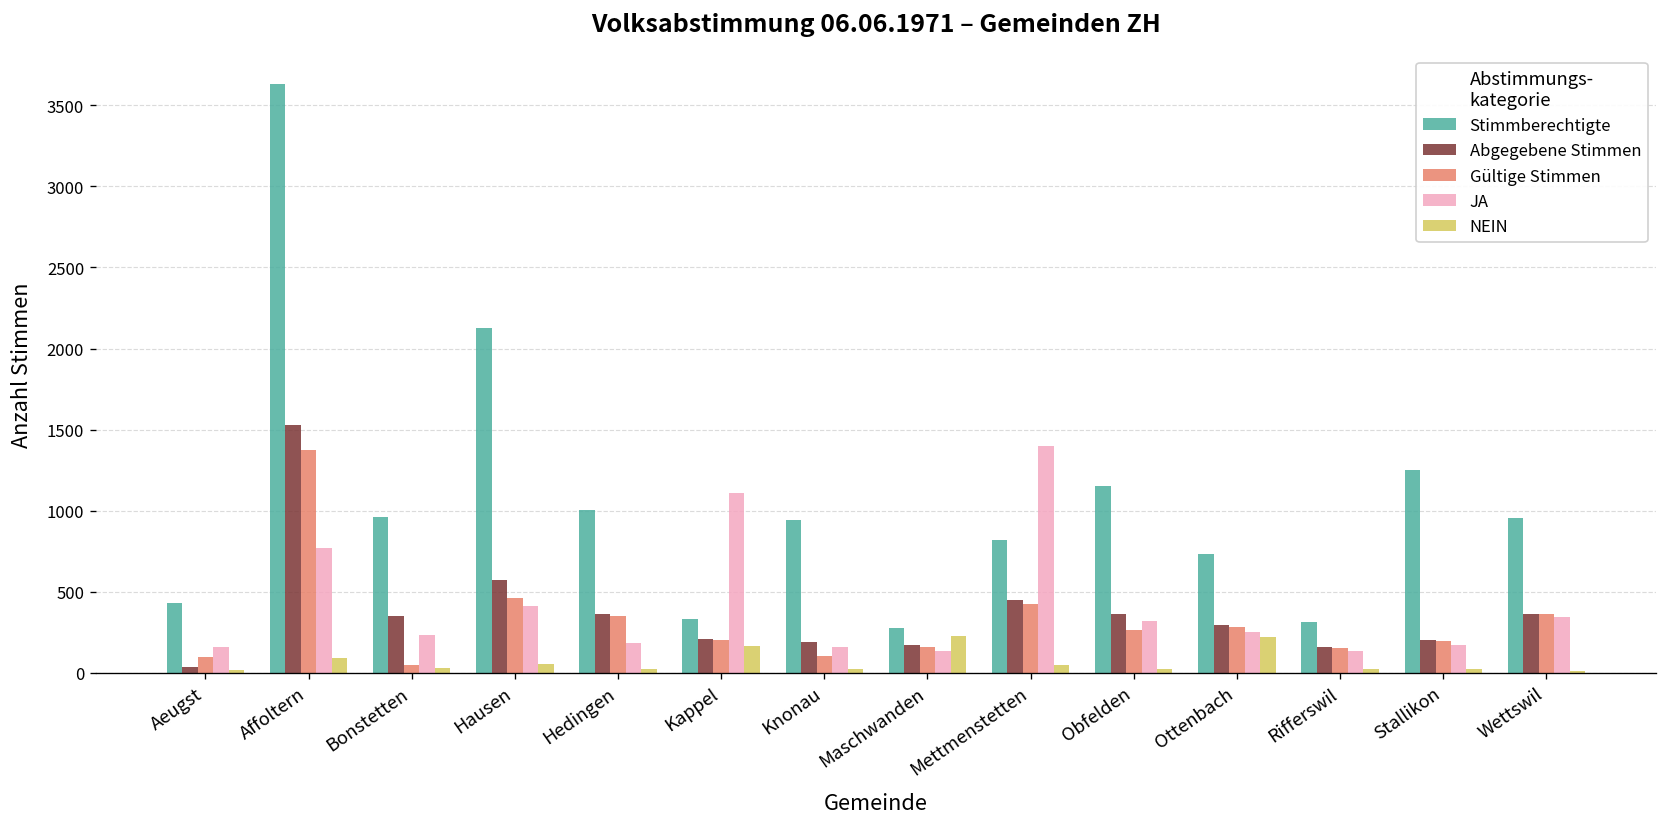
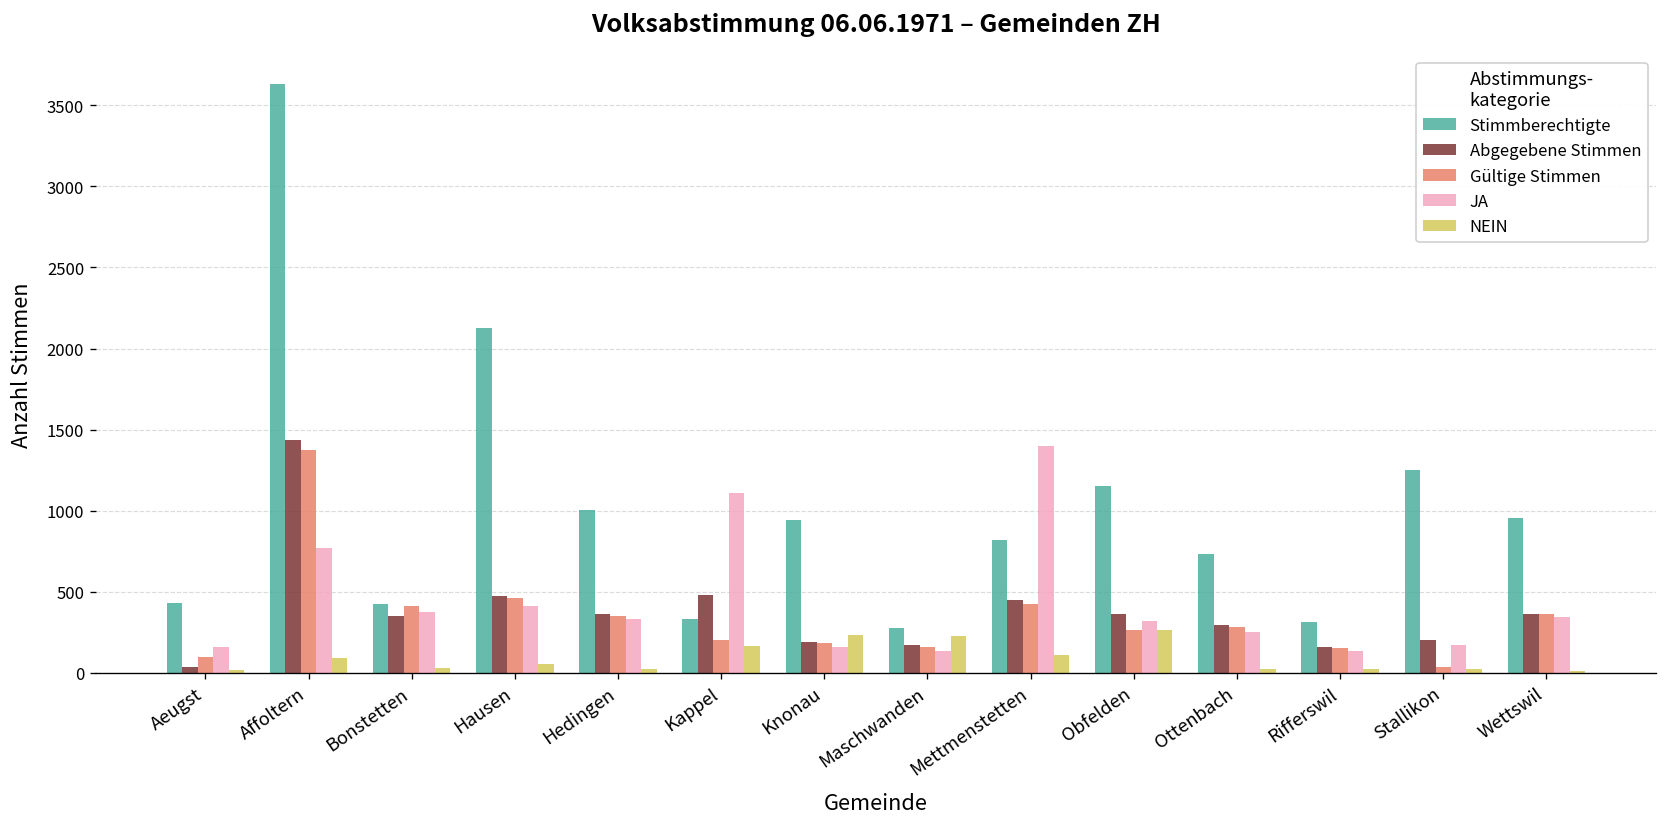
Abgegebene Stimmen, Affoltern: 1530 -> 1430
Stimmberechtigte, Bonstetten: 960 -> 420
Gültige Stimmen, Bonstetten: 50 -> 410
JA, Bonstetten: 230 -> 380
Abgegebene Stimmen, Hausen: 570 -> 480
JA, Hedingen: 180 -> 330
Abgegebene Stimmen, Kappel: 210 -> 480
Gültige Stimmen, Knonau: 100 -> 180
NEIN, Knonau: 30 -> 230
NEIN, Mettmenstetten: 50 -> 110
NEIN, Obfelden: 30 -> 270
NEIN, Ottenbach: 220 -> 30
Gültige Stimmen, Stallikon: 200 -> 40
